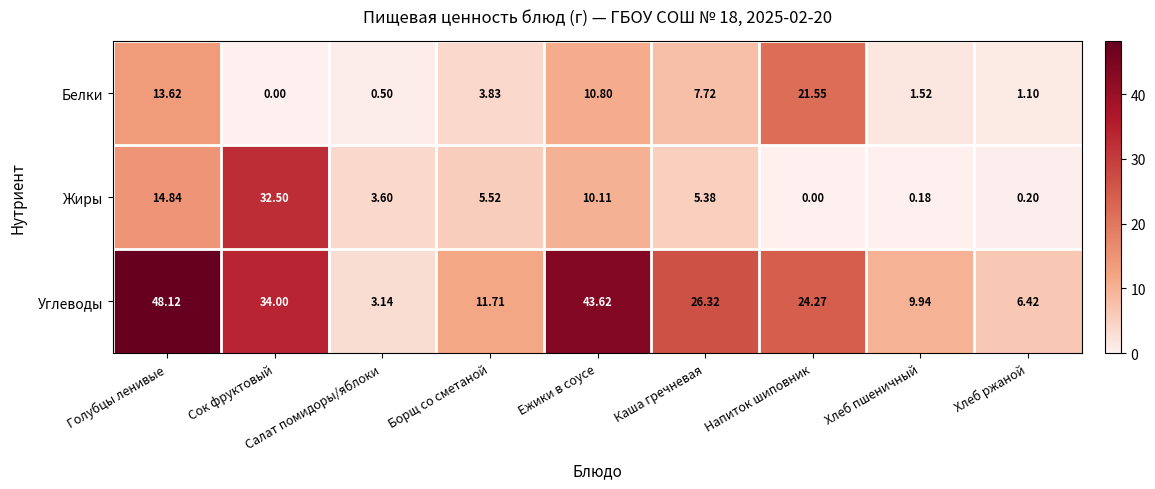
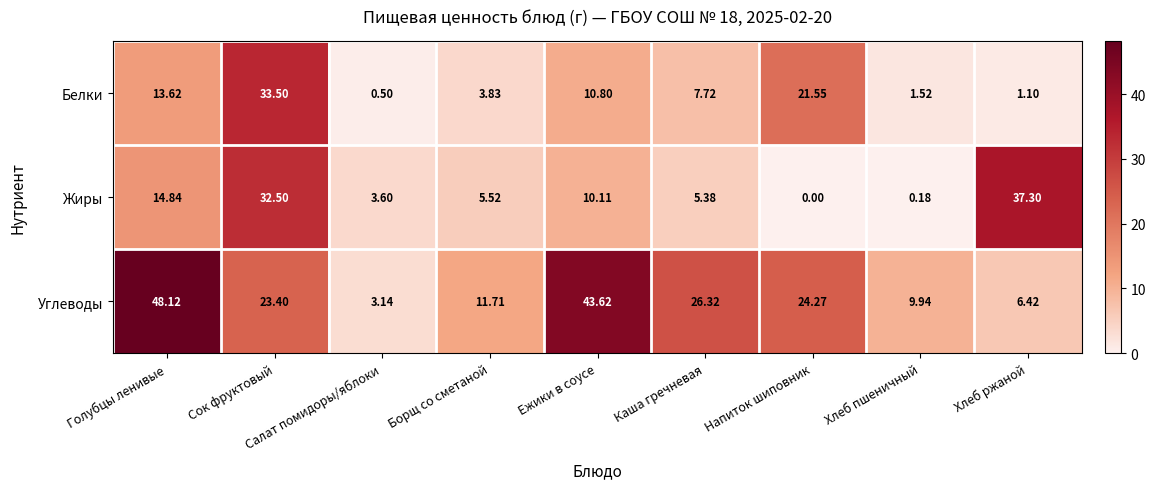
Белки, Сок фруктовый: 0.00 -> 33.50
Жиры, Хлеб ржаной: 0.20 -> 37.30
Углеводы, Сок фруктовый: 34.00 -> 23.40
